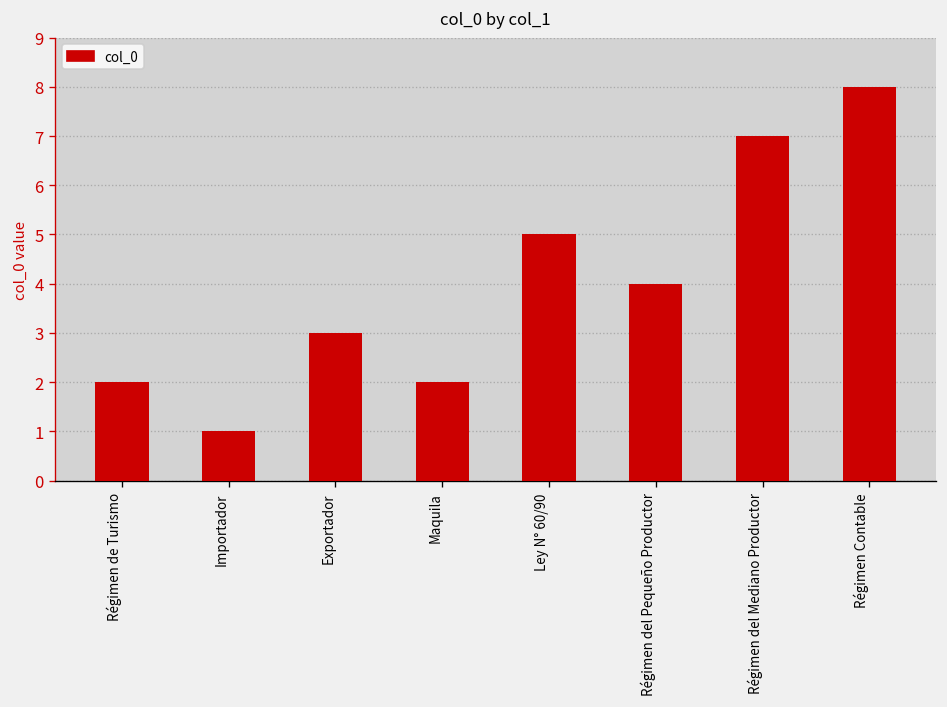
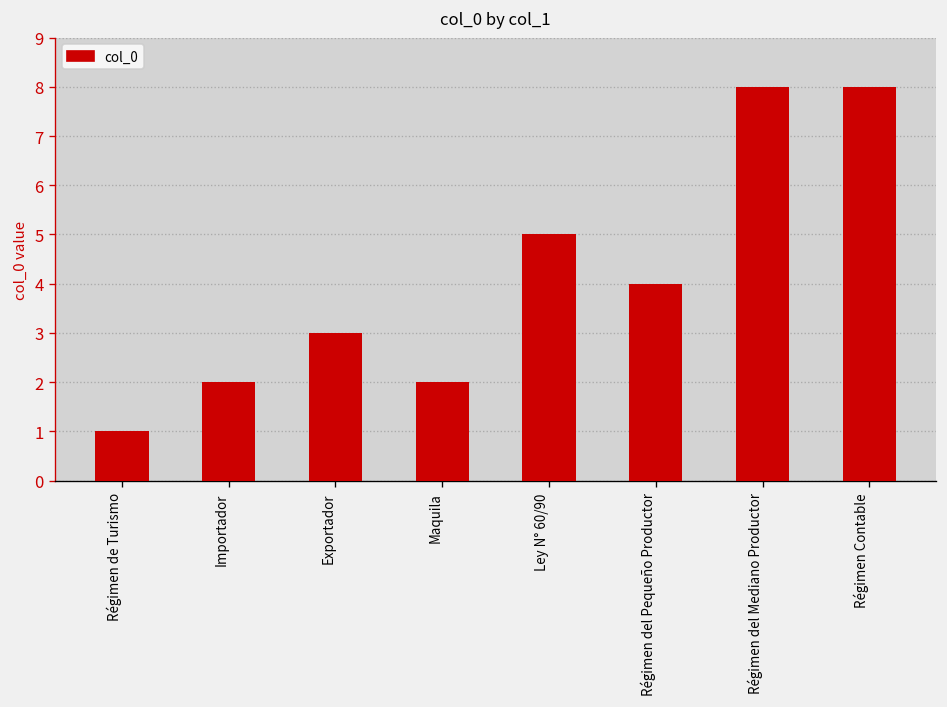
Régimen de Turismo: 2 -> 1
Importador: 1 -> 2
Régimen del Mediano Productor: 7 -> 8
